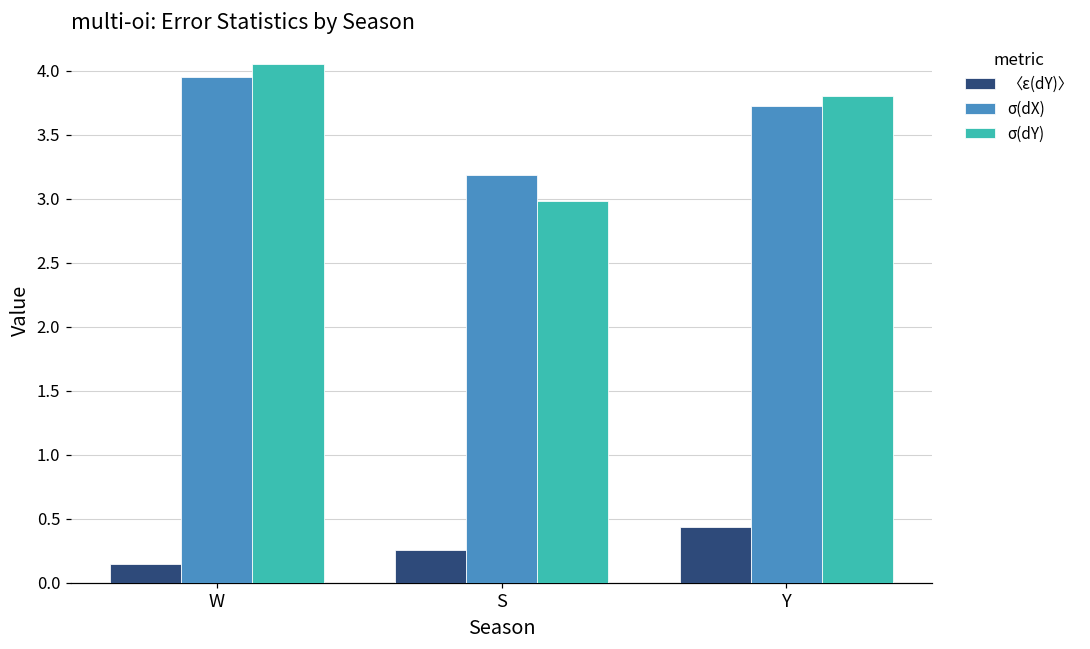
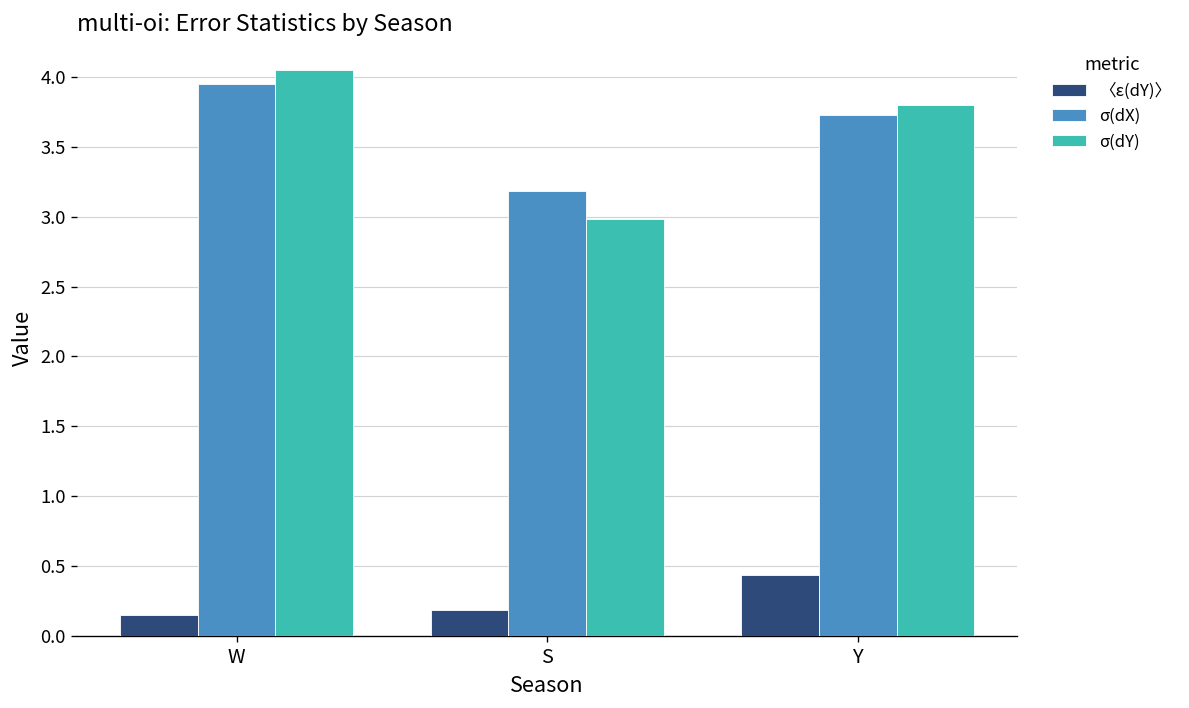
〈ε(dY)〉, S: 0.26 -> 0.18
